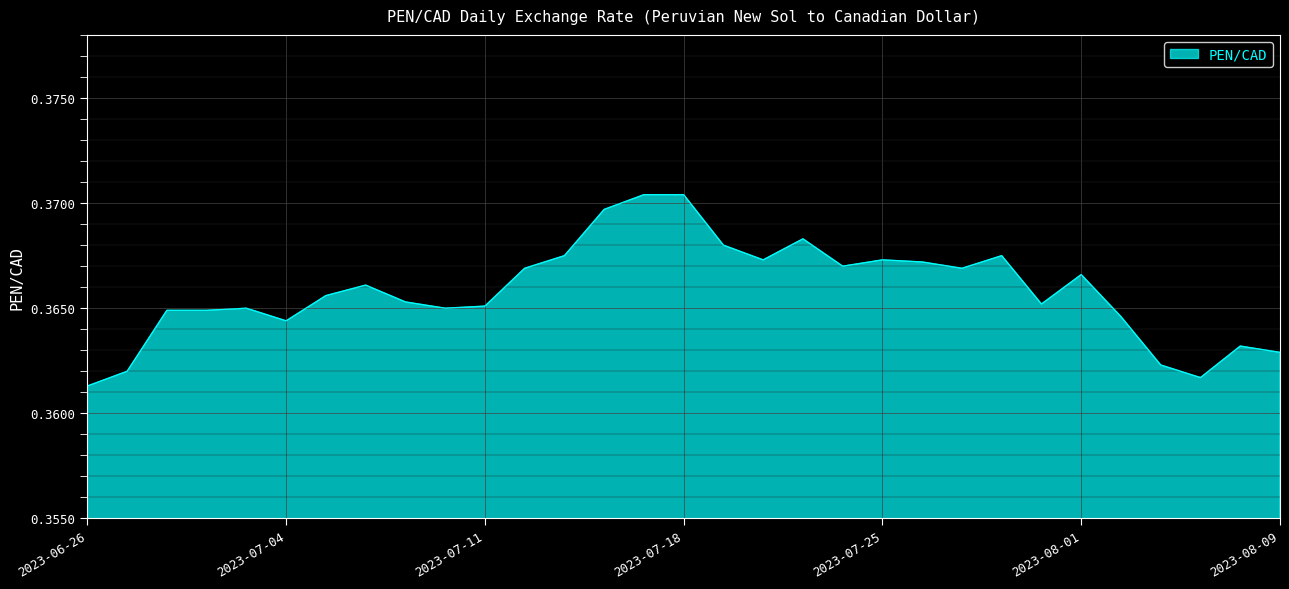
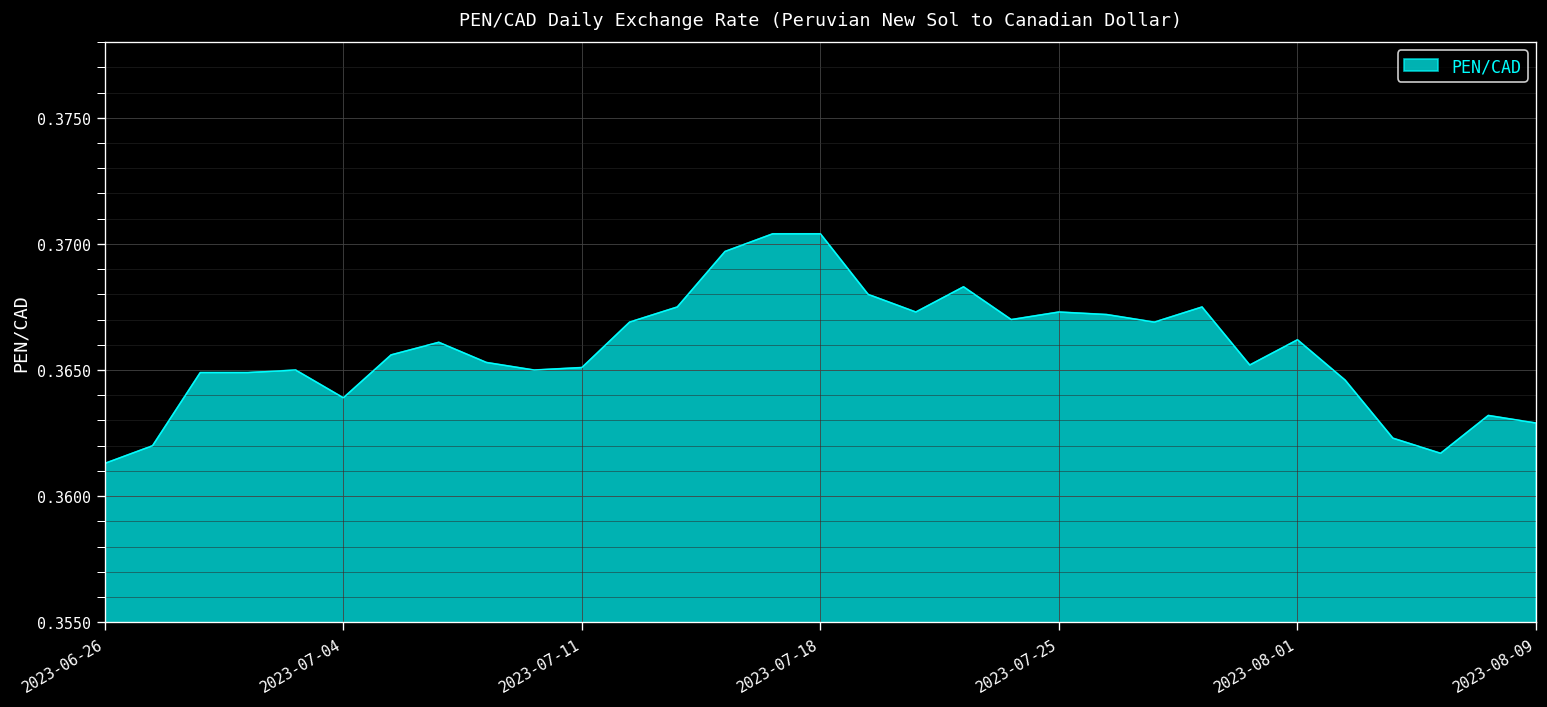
2023-07-04: 0.3644 -> 0.3639
2023-08-01: 0.3666 -> 0.3662
